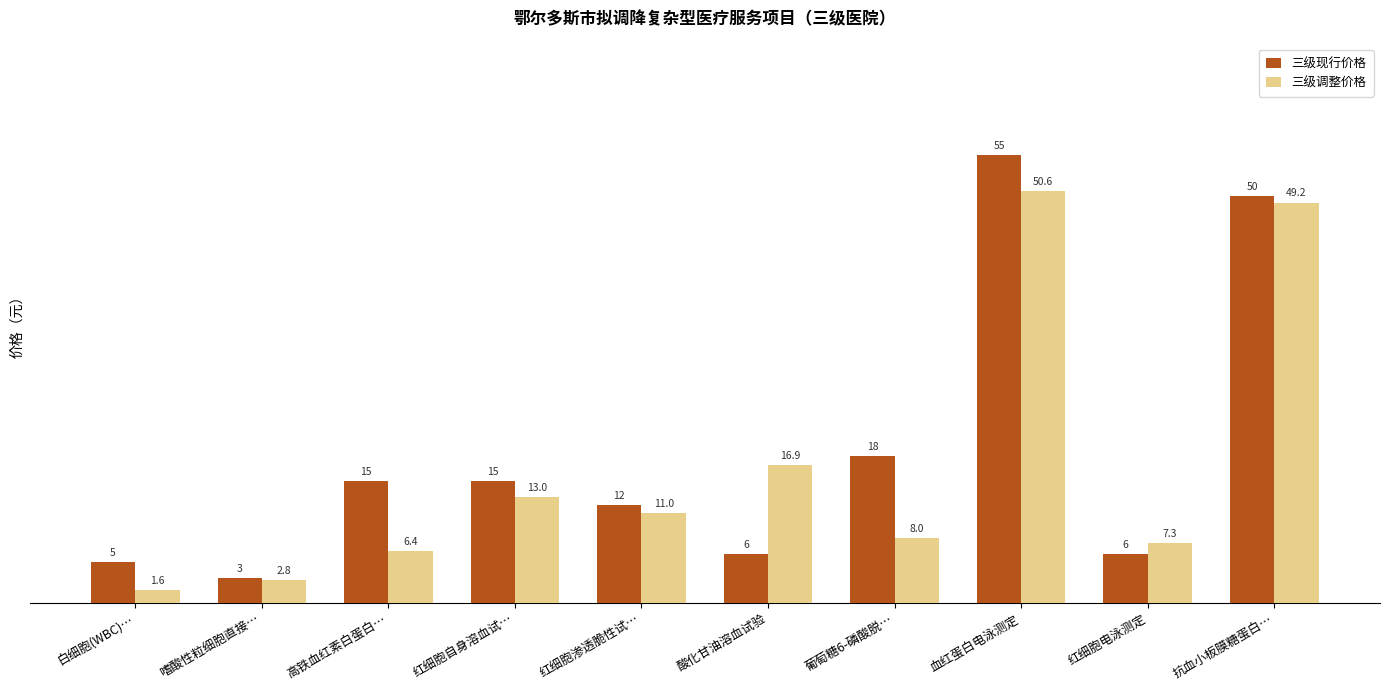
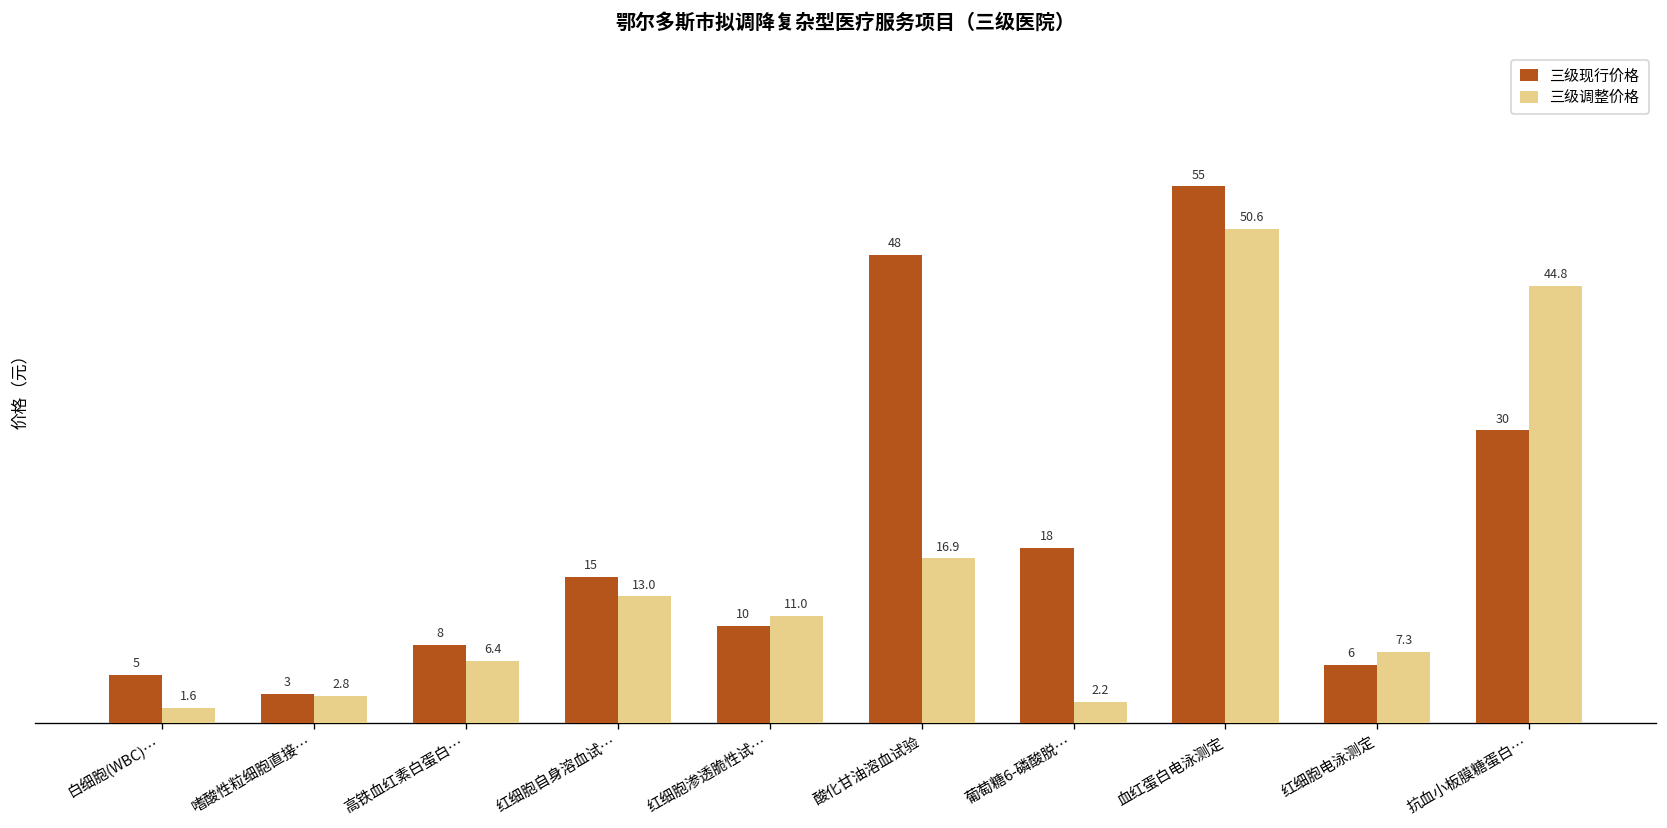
三级现行价格, 高铁血红素白蛋白…: 15 -> 8
三级现行价格, 红细胞渗透脆性试…: 12 -> 10
三级现行价格, 酸化甘油溶血试验: 6 -> 48
三级调整价格, 葡萄糖6-磷酸脱…: 8.0 -> 2.2
三级现行价格, 抗血小板膜糖蛋白…: 50 -> 30
三级调整价格, 抗血小板膜糖蛋白…: 49.2 -> 44.8
